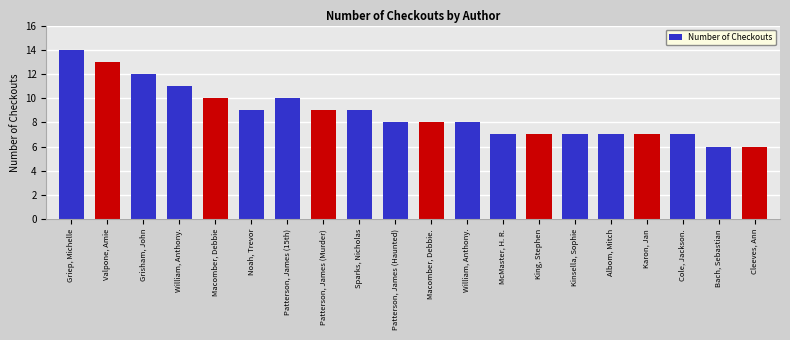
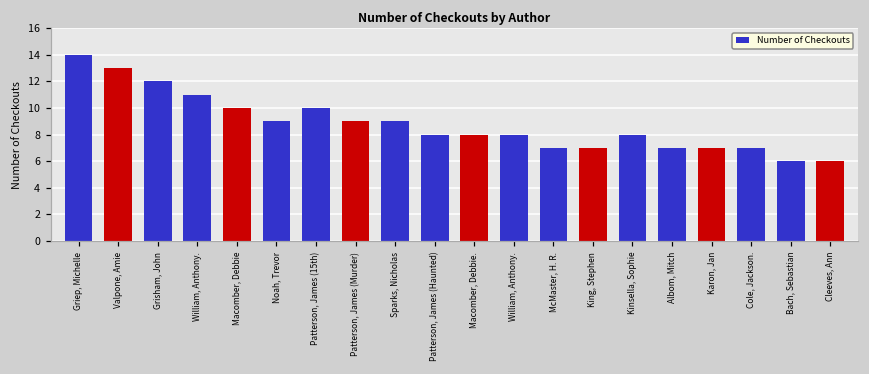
Kinsella, Sophie: 7 -> 8
